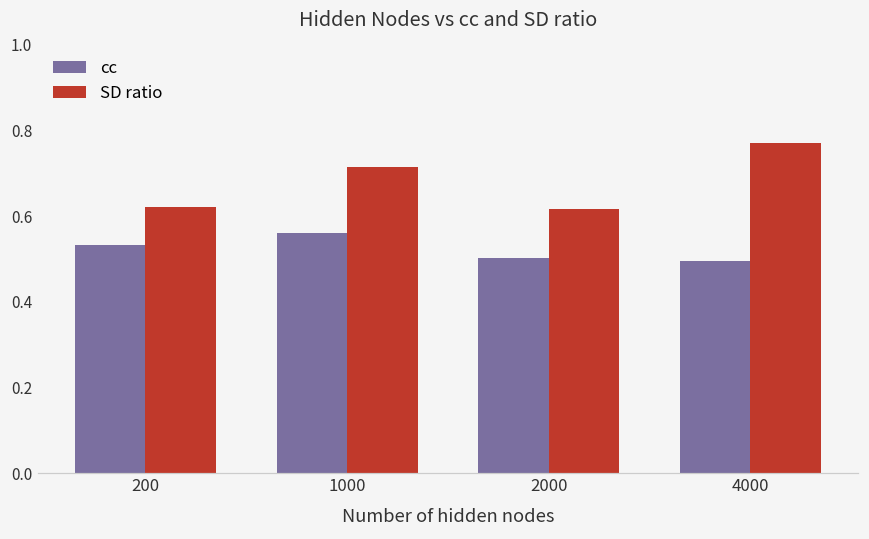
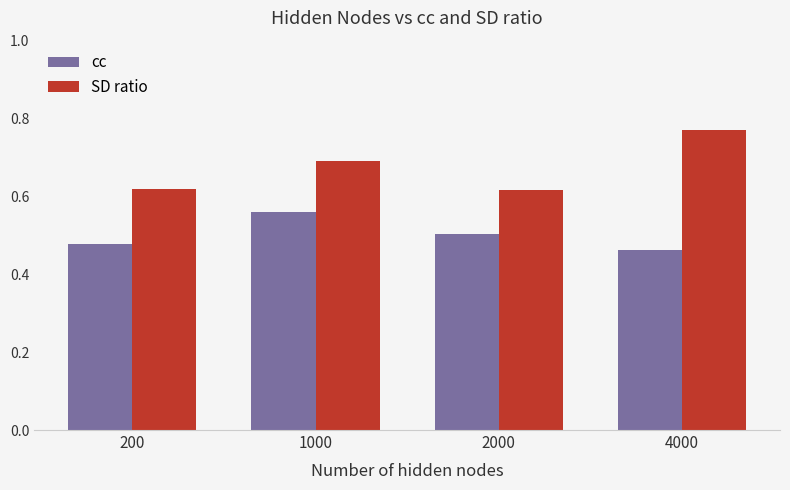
cc, 200: 0.53 -> 0.48
SD ratio, 1000: 0.71 -> 0.69
cc, 4000: 0.49 -> 0.46
